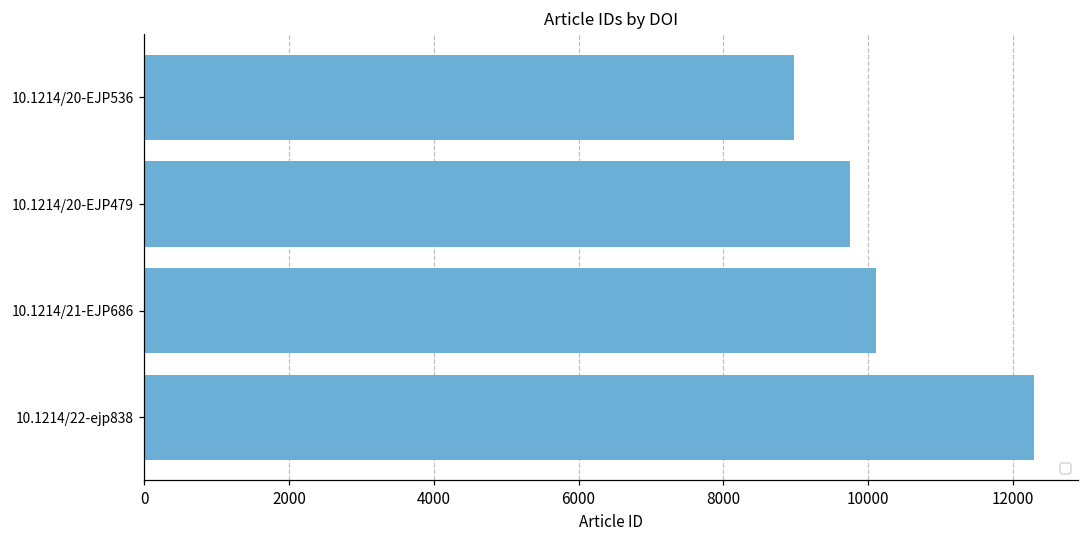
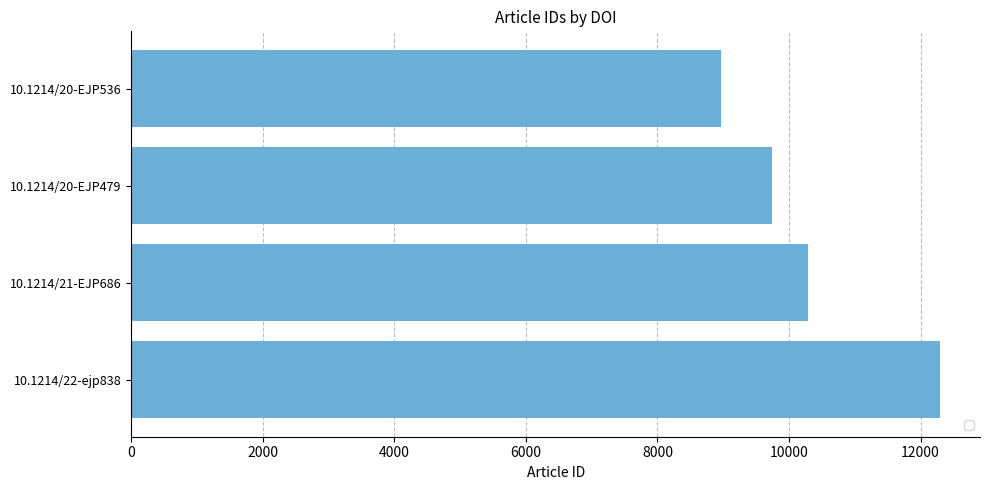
10.1214/21-EJP686: 10100 -> 10300
